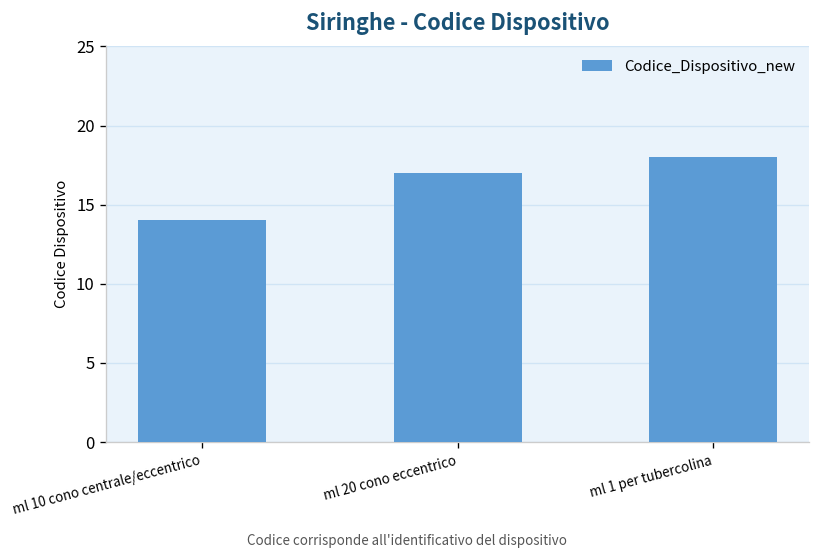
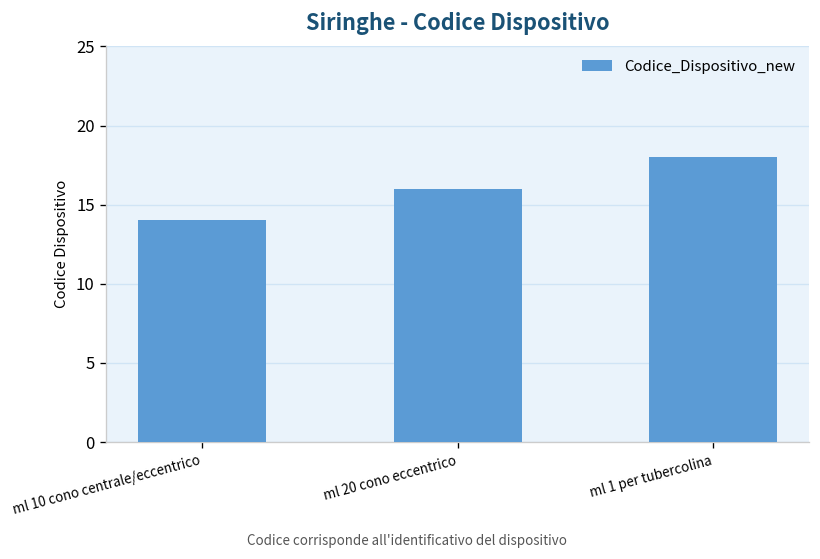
ml 20 cono eccentrico: 17 -> 16
